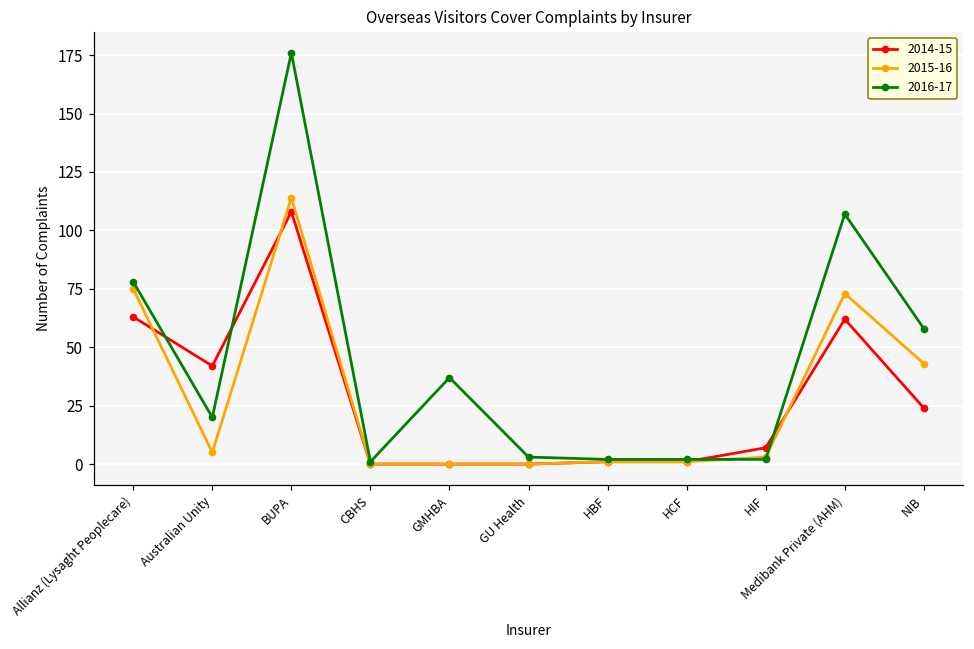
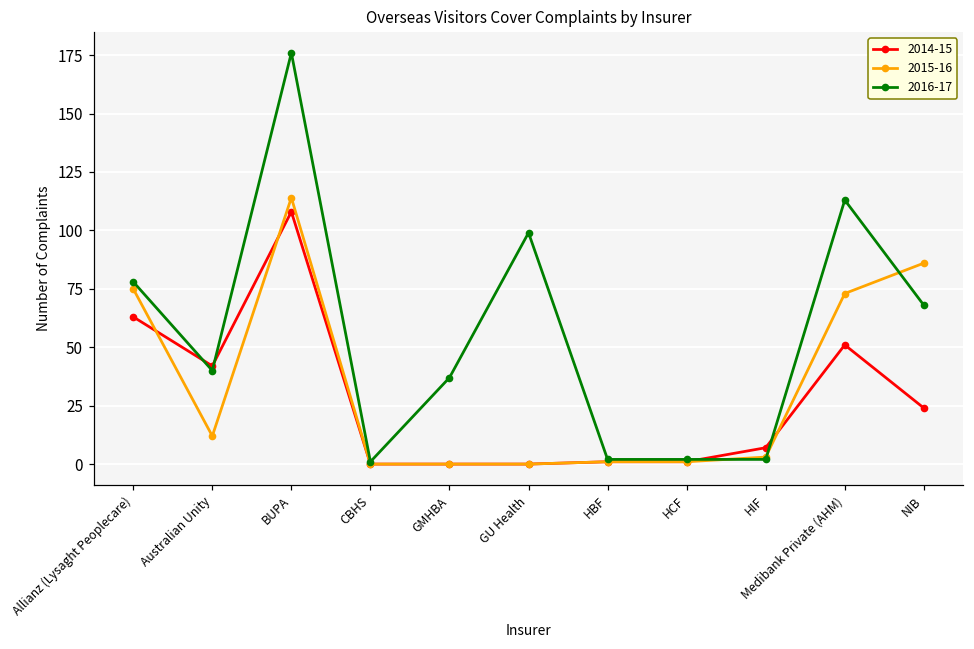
2015-16, Australian Unity: 5 -> 12
2016-17, Australian Unity: 20 -> 40
2016-17, GU Health: 3 -> 99
2014-15, Medibank Private (AHM): 62 -> 51
2016-17, Medibank Private (AHM): 107 -> 113
2015-16, NIB: 43 -> 86
2016-17, NIB: 58 -> 68
